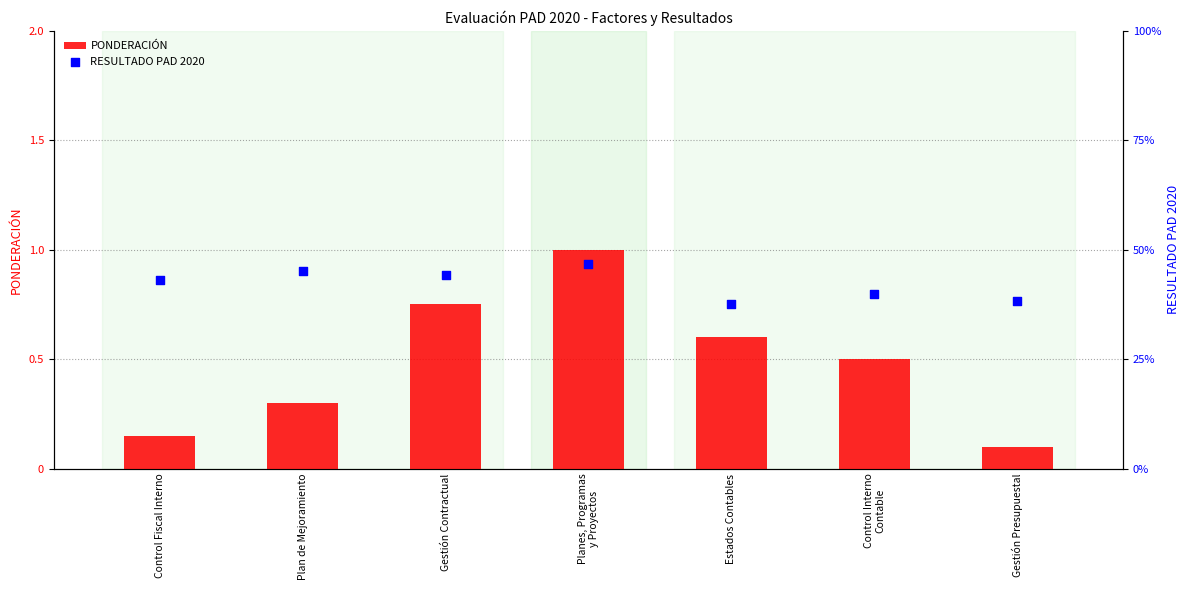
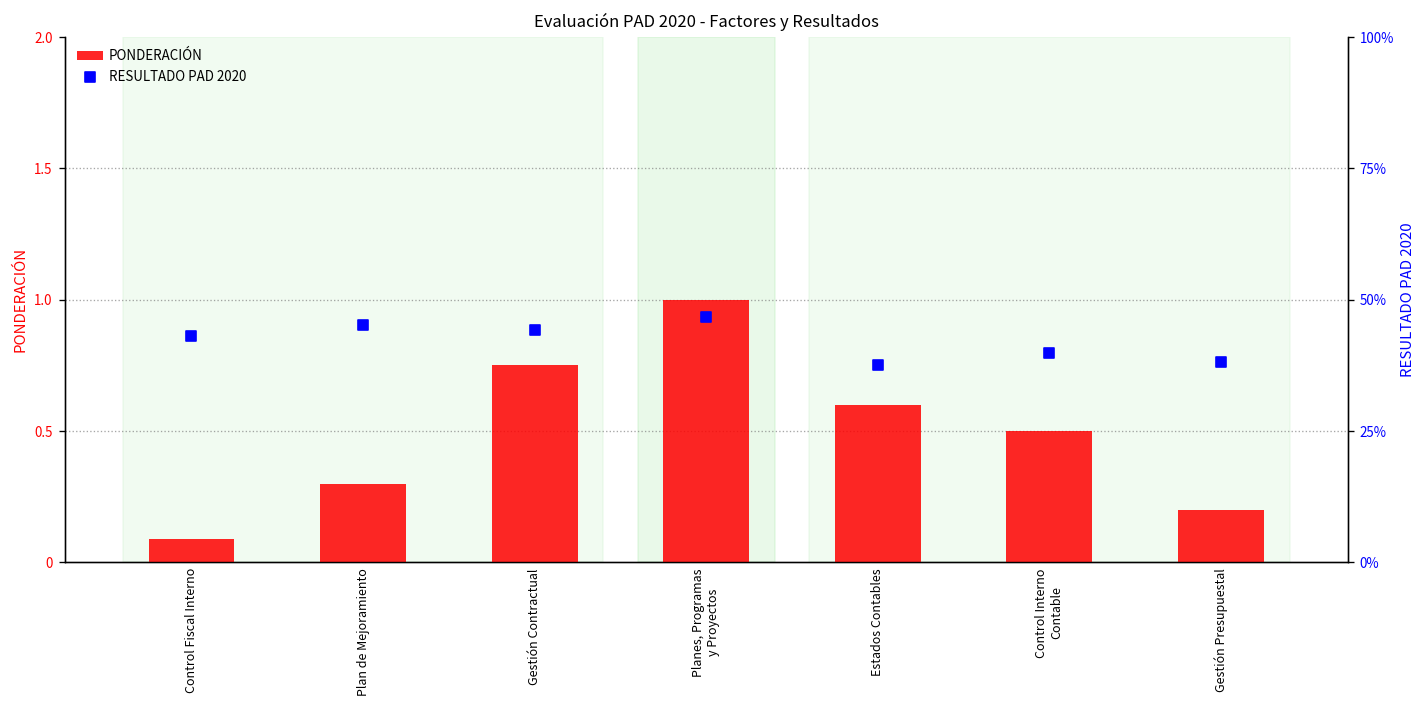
PONDERACIÓN, Control Fiscal Interno: 0.15 -> 0.09
PONDERACIÓN, Gestión Presupuestal: 0.1 -> 0.2
